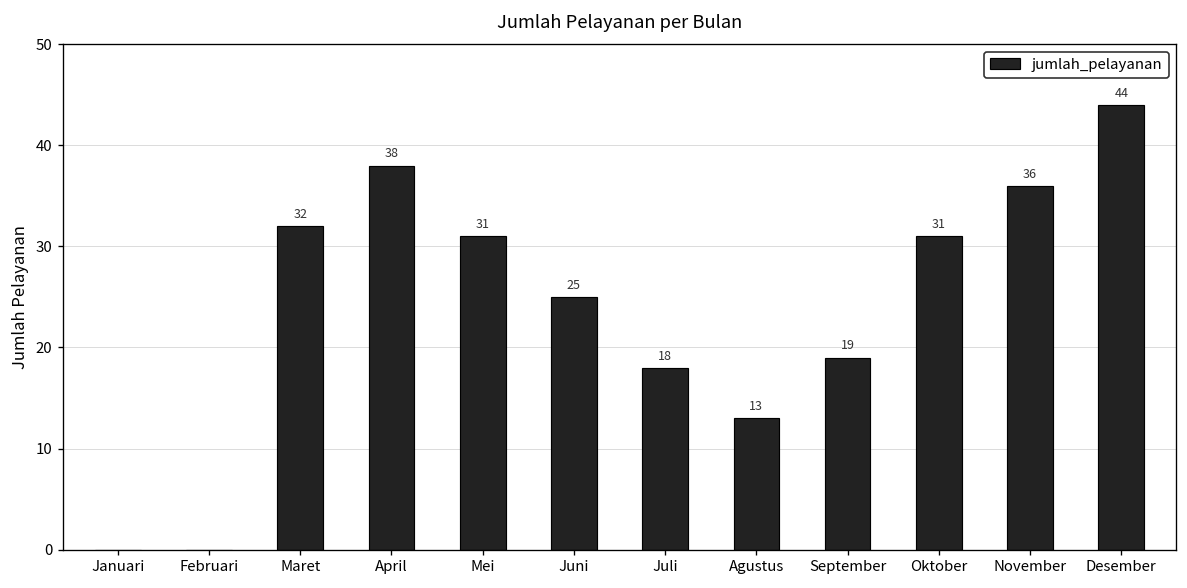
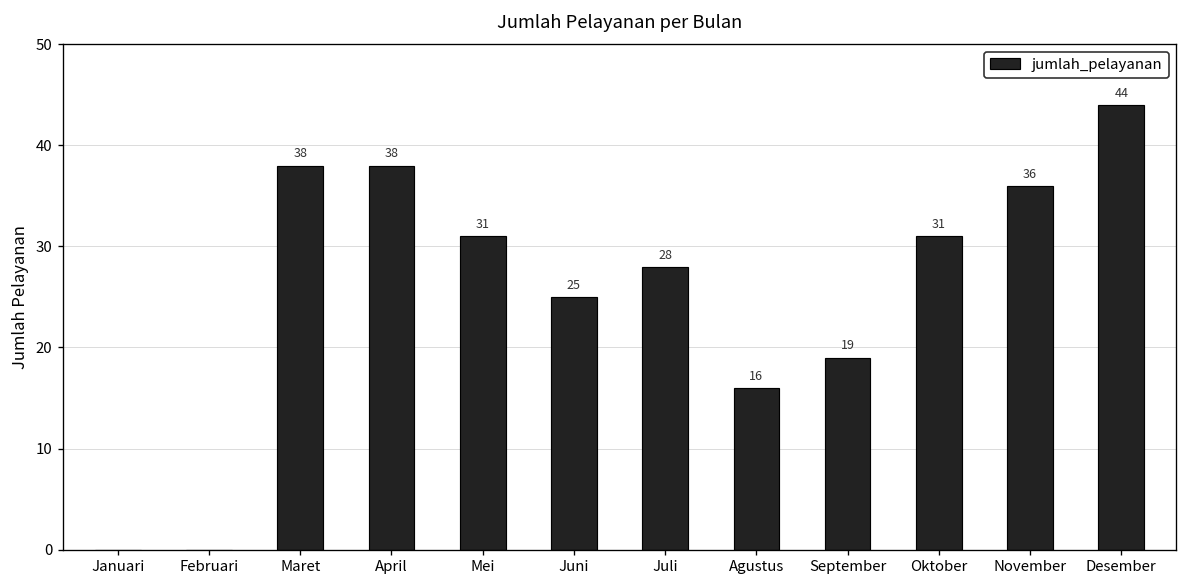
Maret: 32 -> 38
Juli: 18 -> 28
Agustus: 13 -> 16
